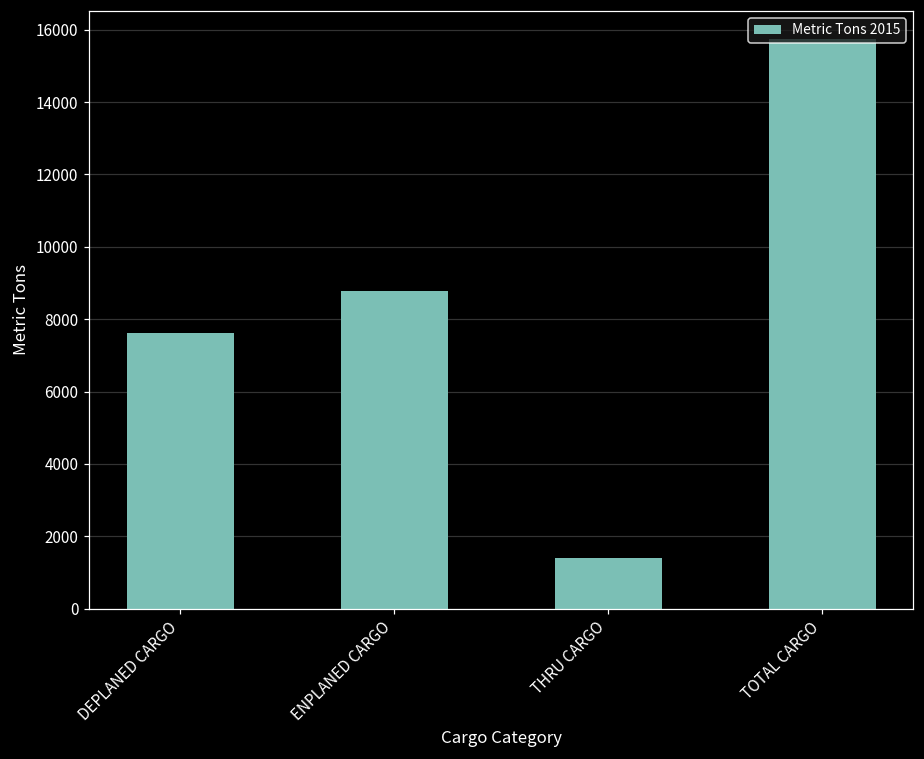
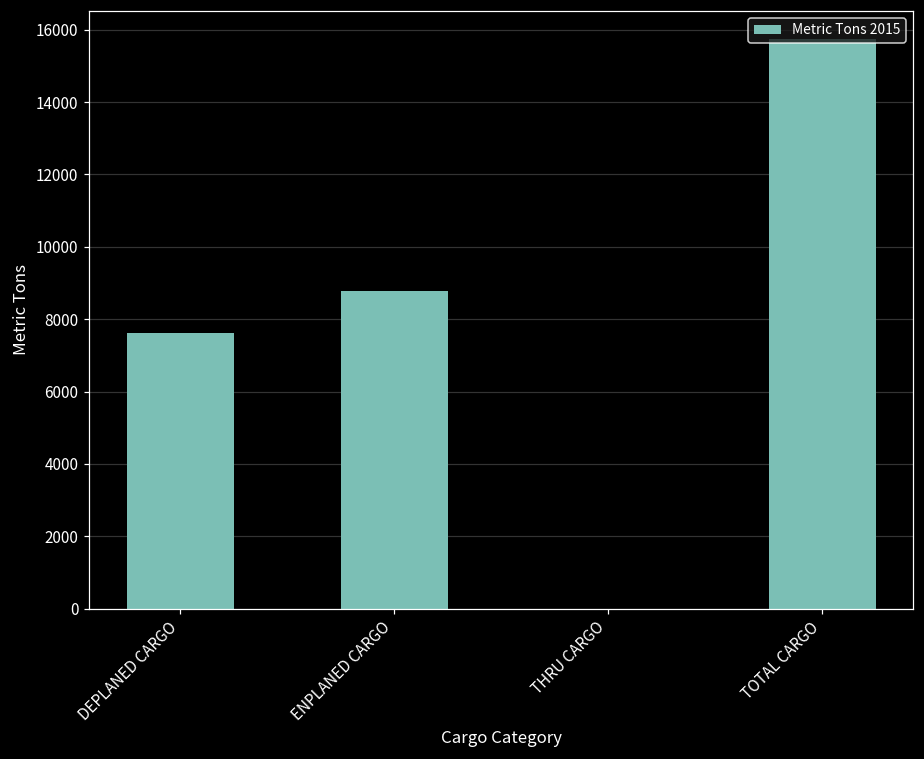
THRU CARGO: 1400 -> 0
